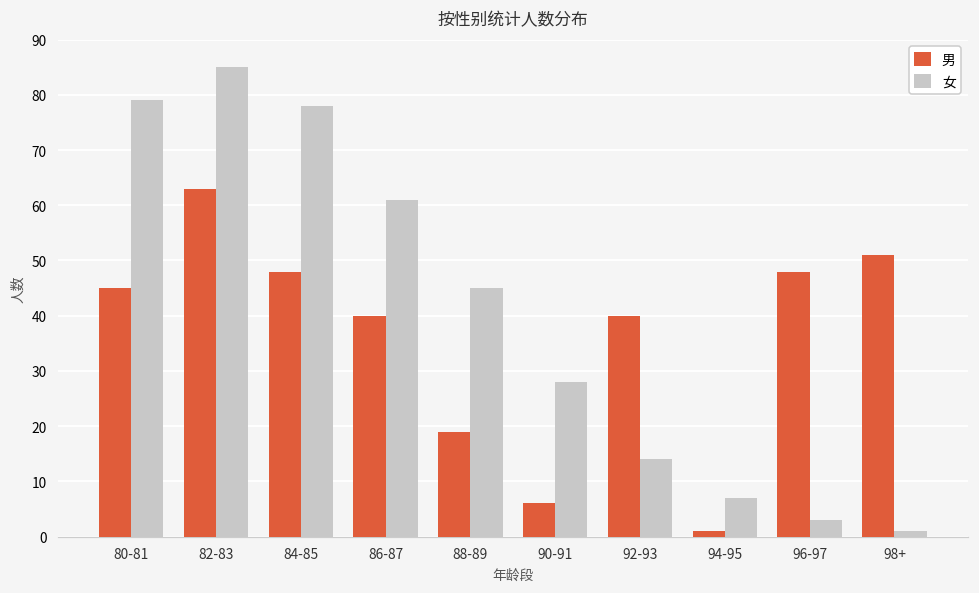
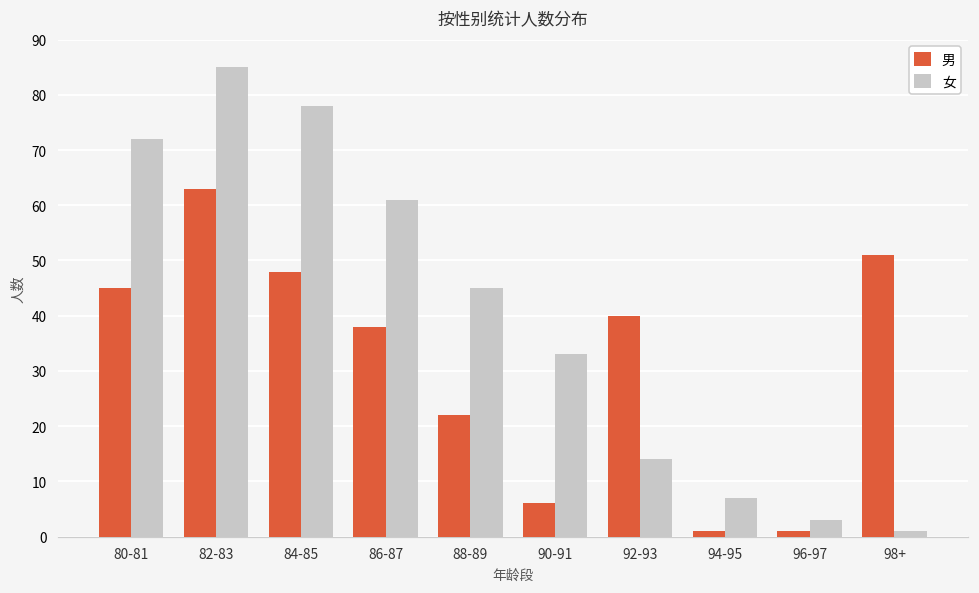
女, 80-81: 79 -> 72
男, 86-87: 40 -> 38
男, 88-89: 19 -> 22
女, 90-91: 28 -> 33
男, 96-97: 48 -> 1
